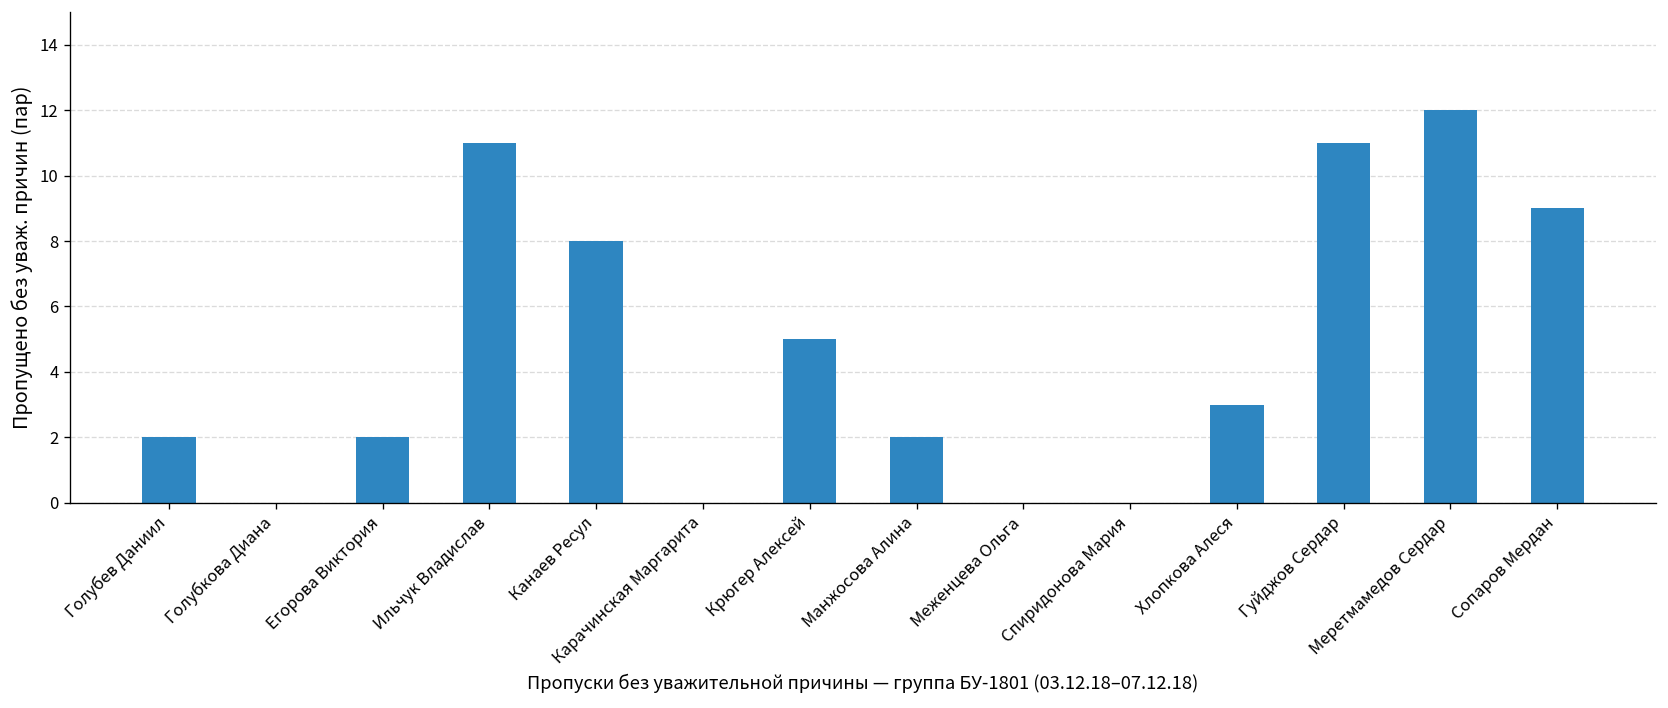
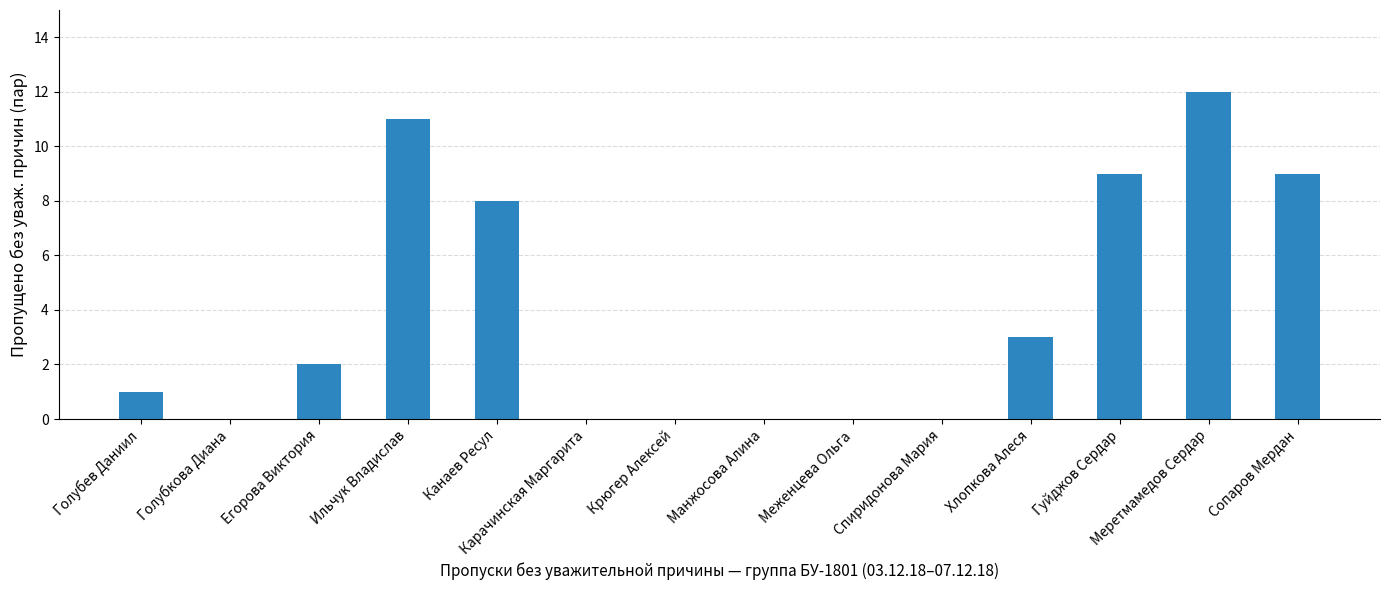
Голубев Даниил: 2 -> 1
Крюгер Алексей: 5 -> 0
Манжосова Алина: 2 -> 0
Гуйджов Сердар: 11 -> 9
